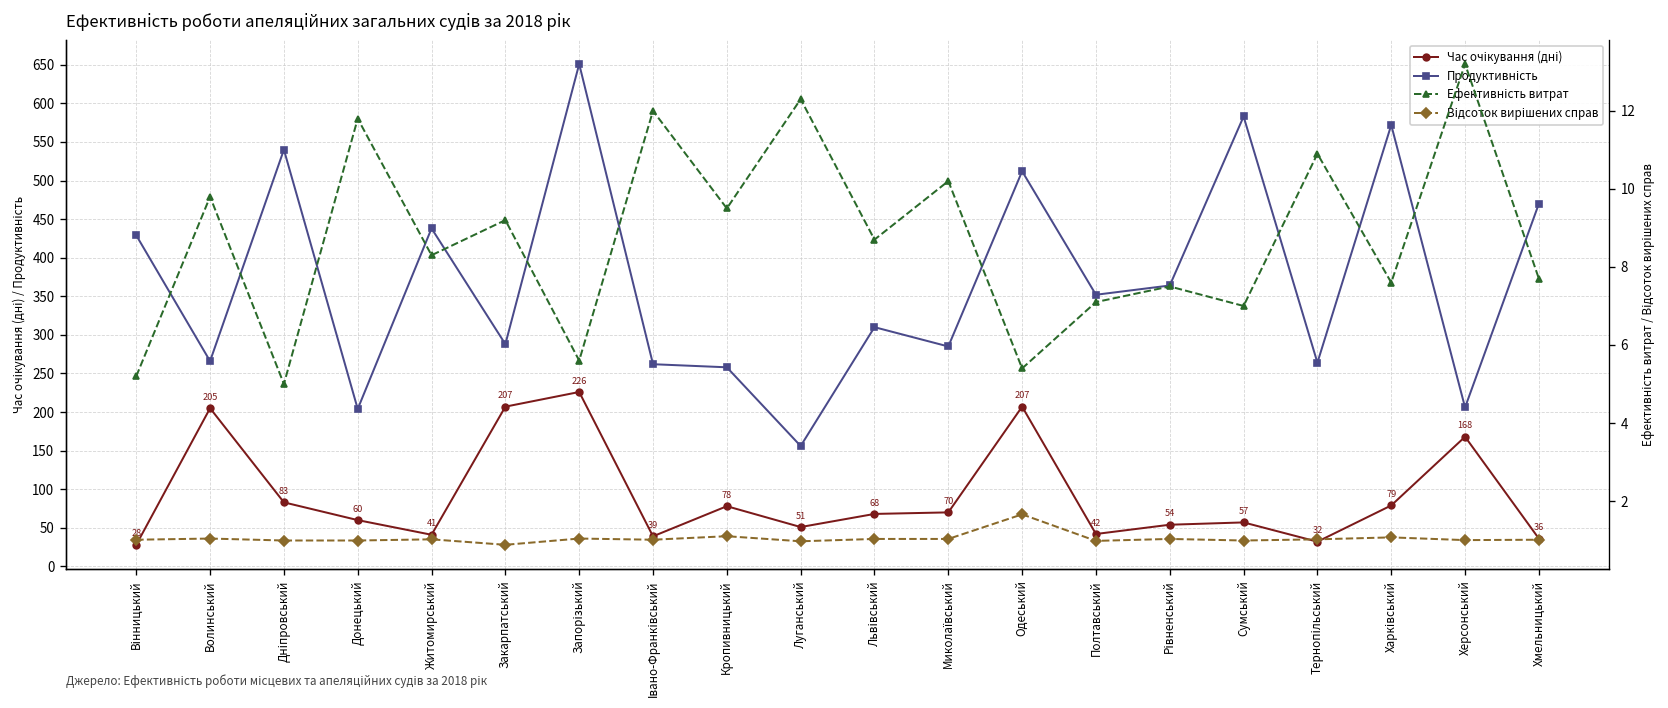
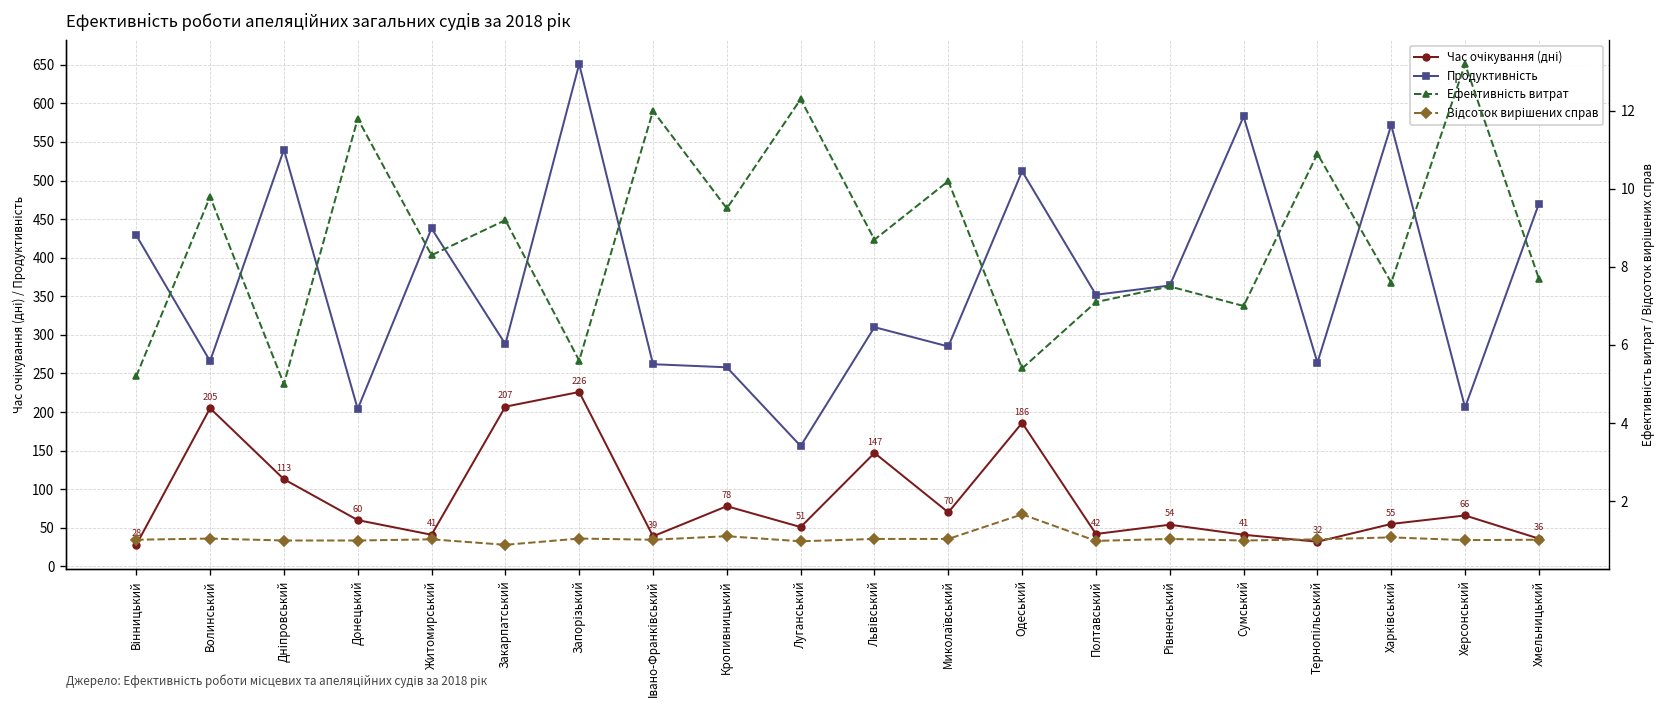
Час очікування (дні), Дніпровський: 83 -> 113
Час очікування (дні), Львівський: 68 -> 147
Час очікування (дні), Одеський: 207 -> 186
Час очікування (дні), Сумський: 57 -> 41
Час очікування (дні), Харківський: 79 -> 55
Час очікування (дні), Херсонський: 168 -> 66
